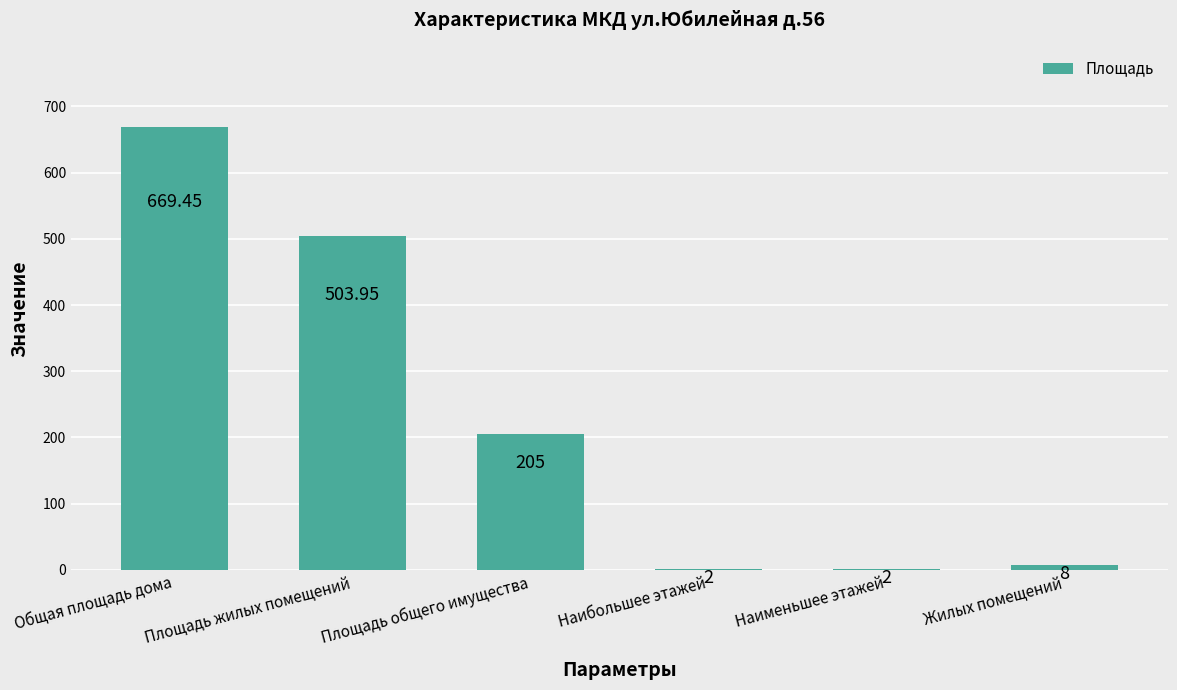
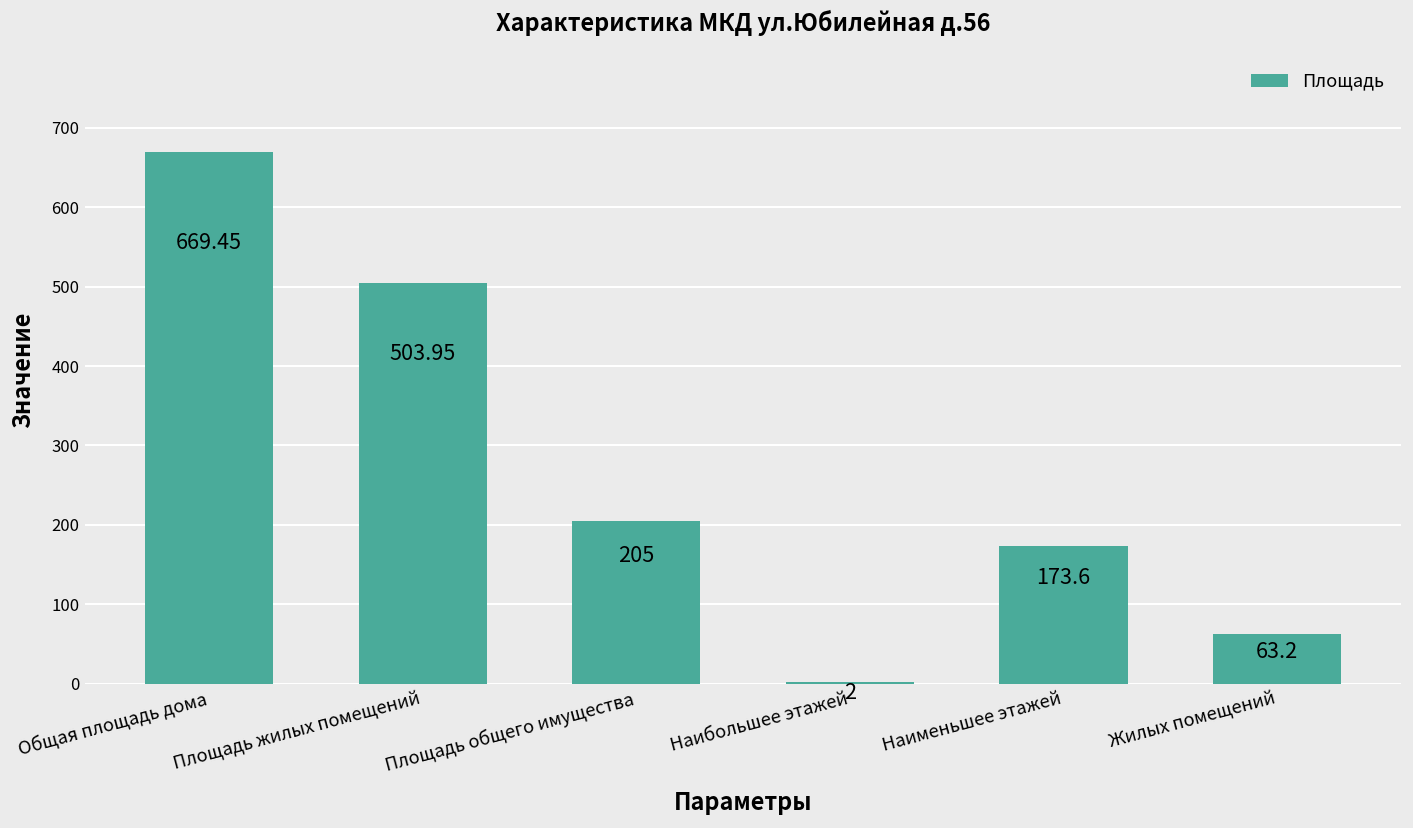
Наименьшее этажей: 2 -> 173.6
Жилых помещений: 8 -> 63.2
